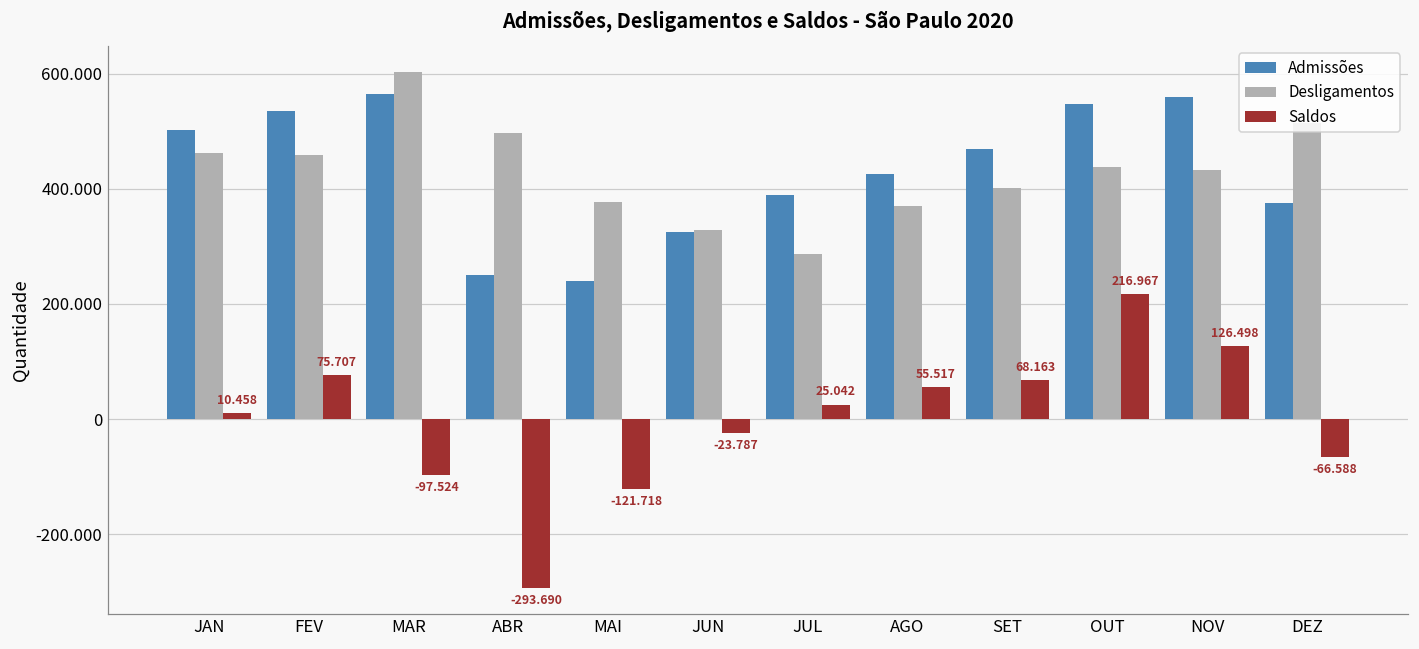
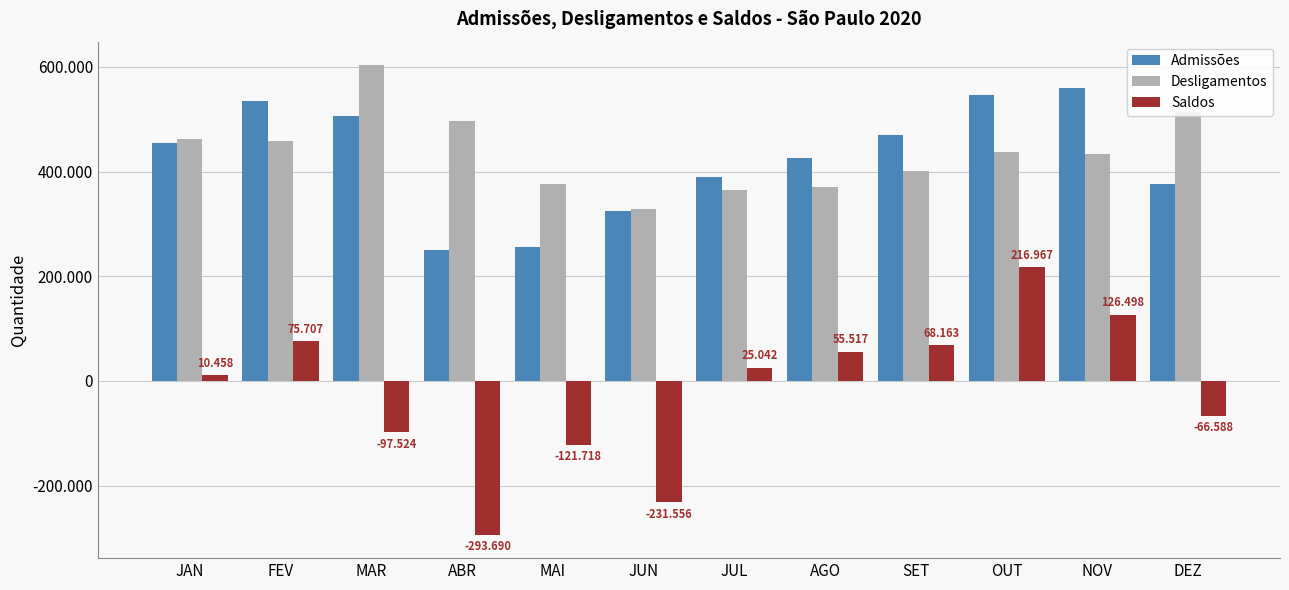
Admissões, JAN: 500 -> 450
Admissões, MAR: 560 -> 510
Admissões, MAI: 240 -> 260
Saldos, JUN: -23.787 -> -231.556
Desligamentos, JUL: 290 -> 360
